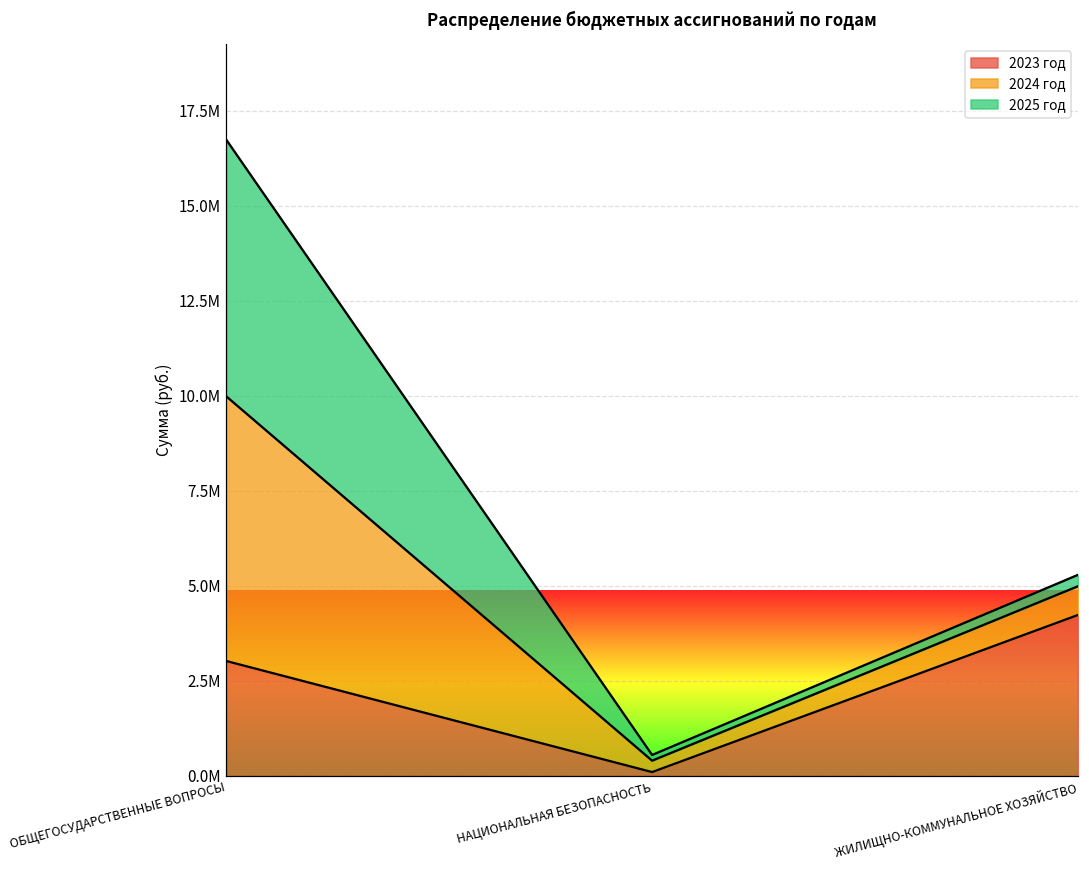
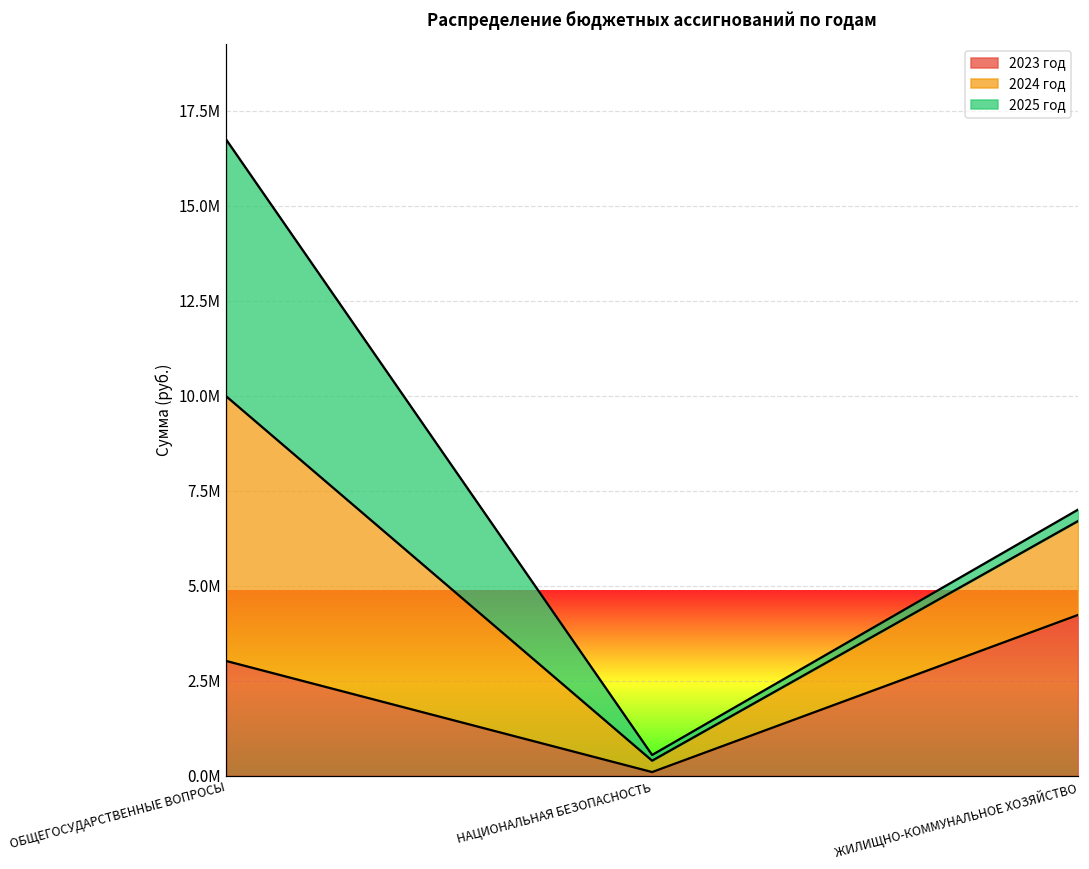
2024 год, ЖИЛИЩНО-КОММУНАЛЬНОЕ ХОЗЯЙСТВО: 800000 -> 2500000
